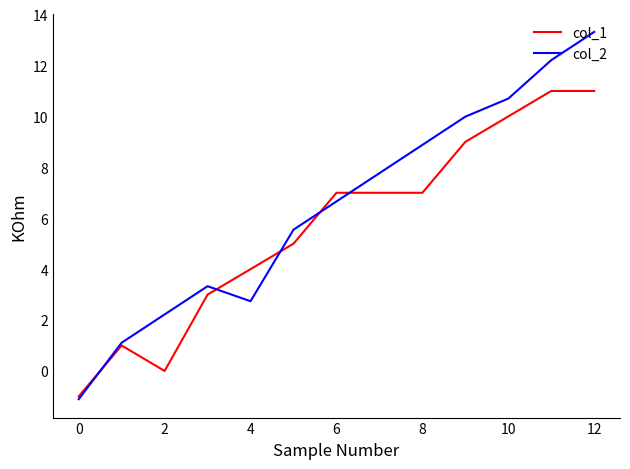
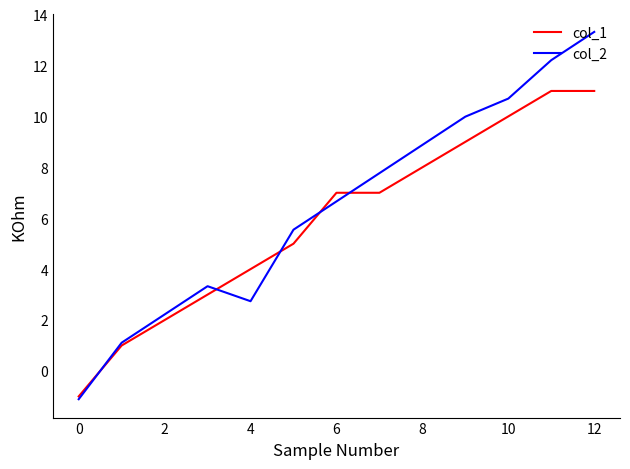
col_1, 2: 0 -> 2
col_1, 8: 7 -> 8
